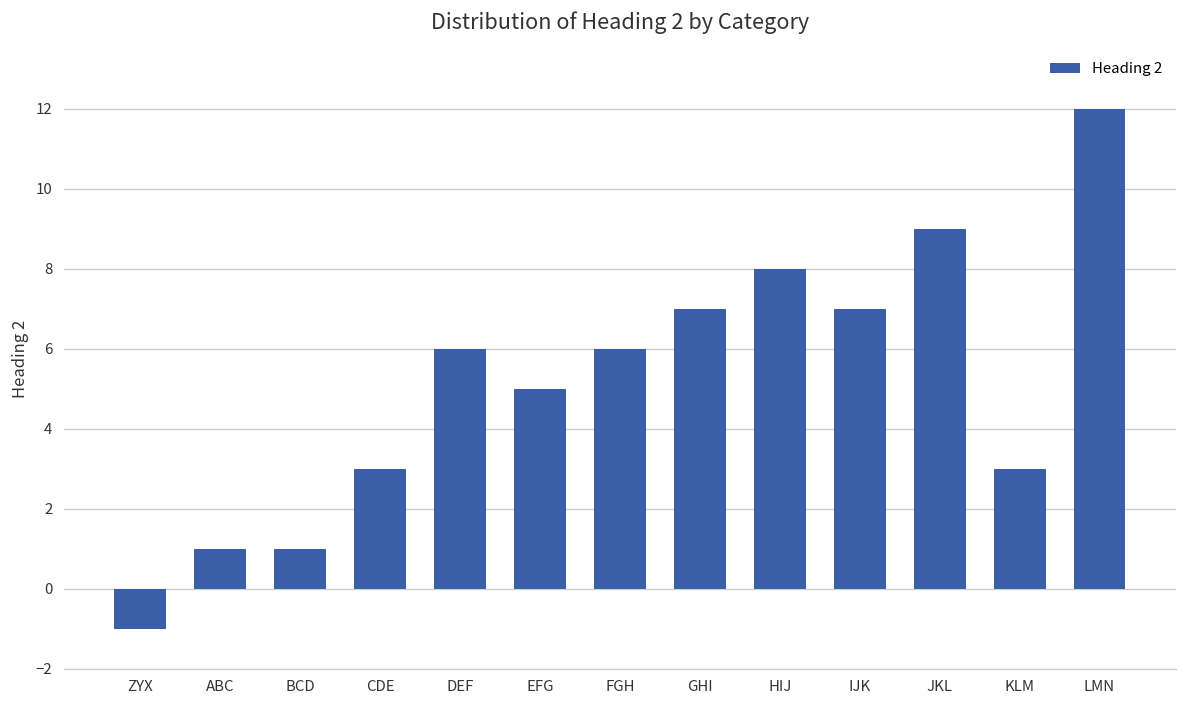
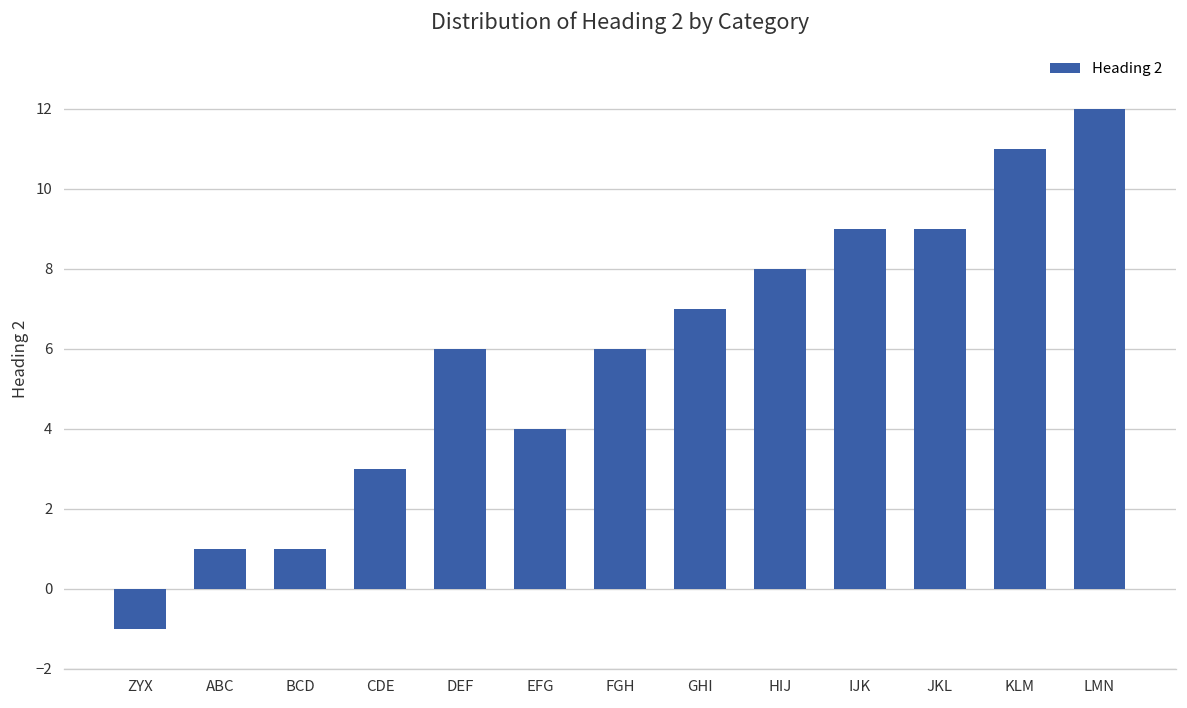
EFG: 5 -> 4
IJK: 7 -> 9
KLM: 3 -> 11
